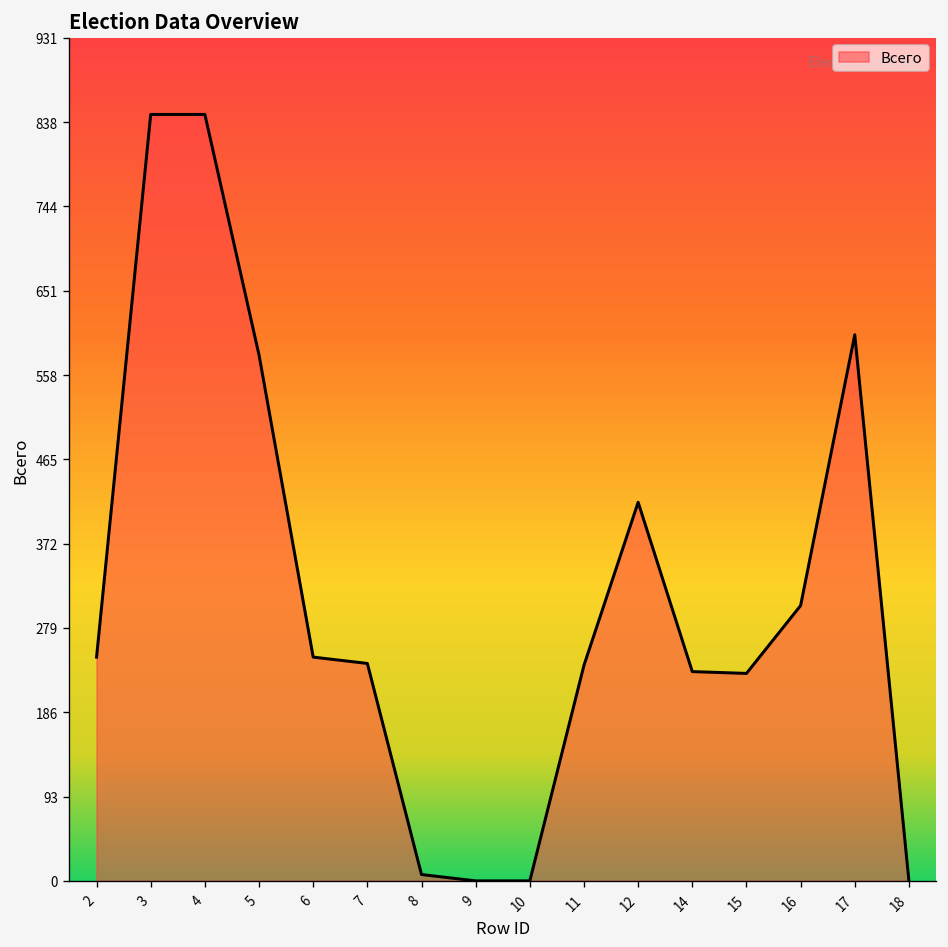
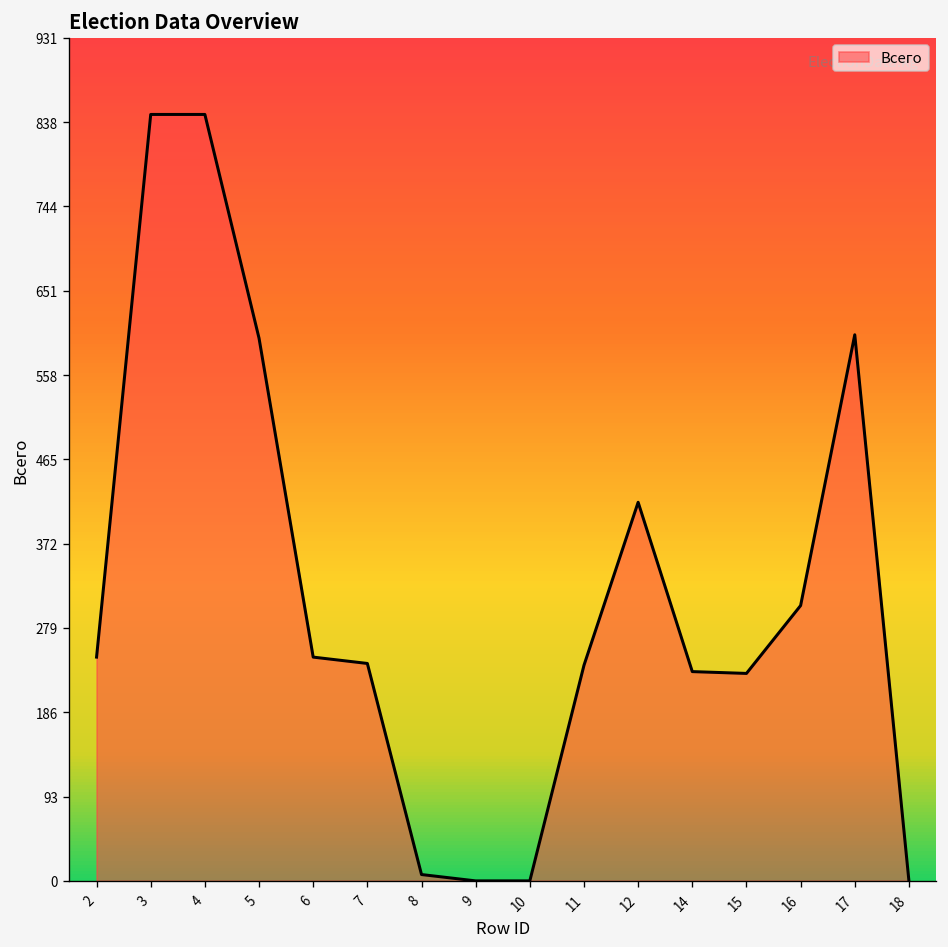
5: 580 -> 600
